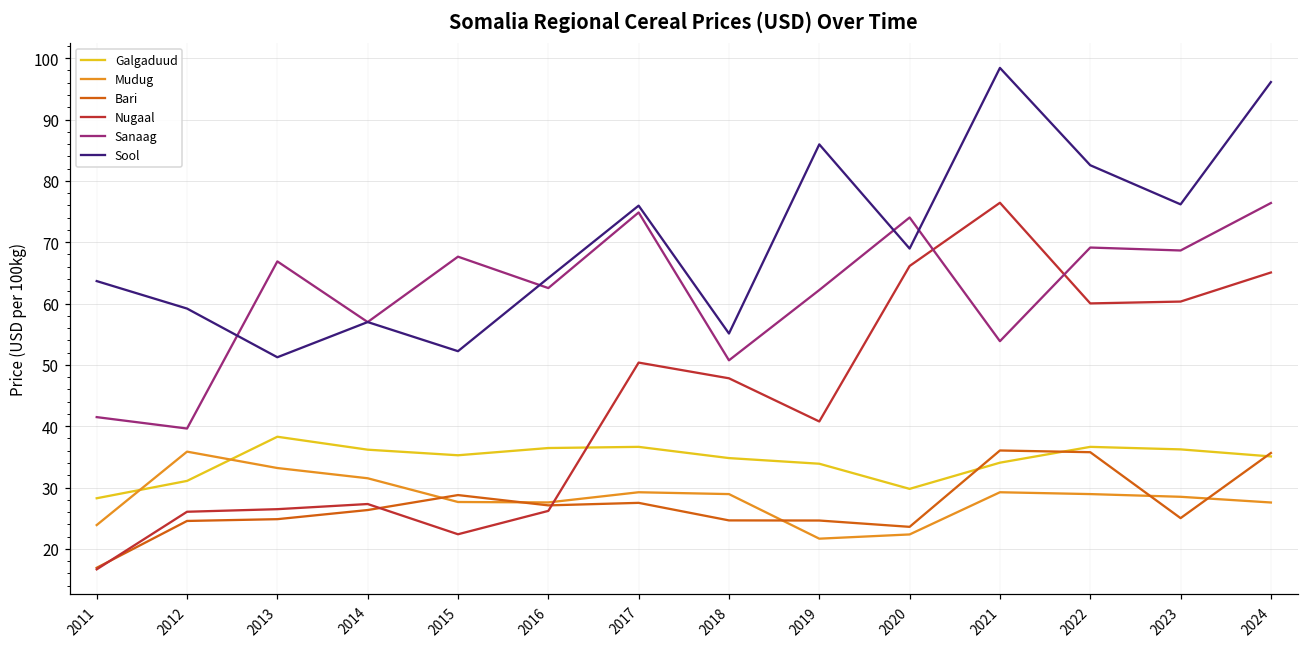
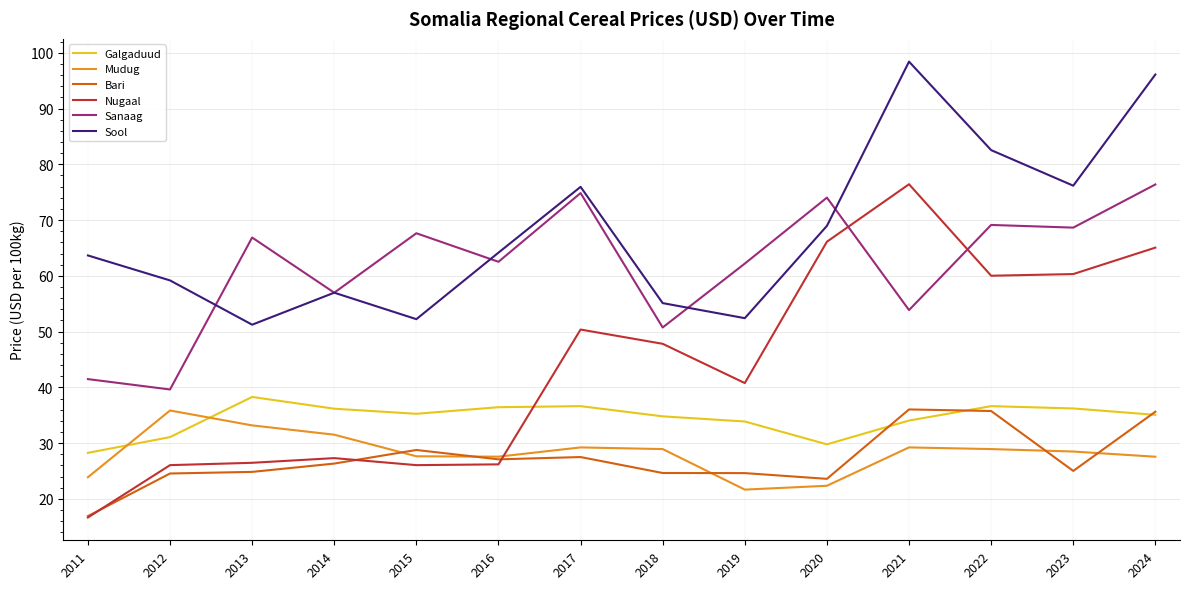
Nugaal, 2015: 22 -> 26
Sool, 2019: 86 -> 52
